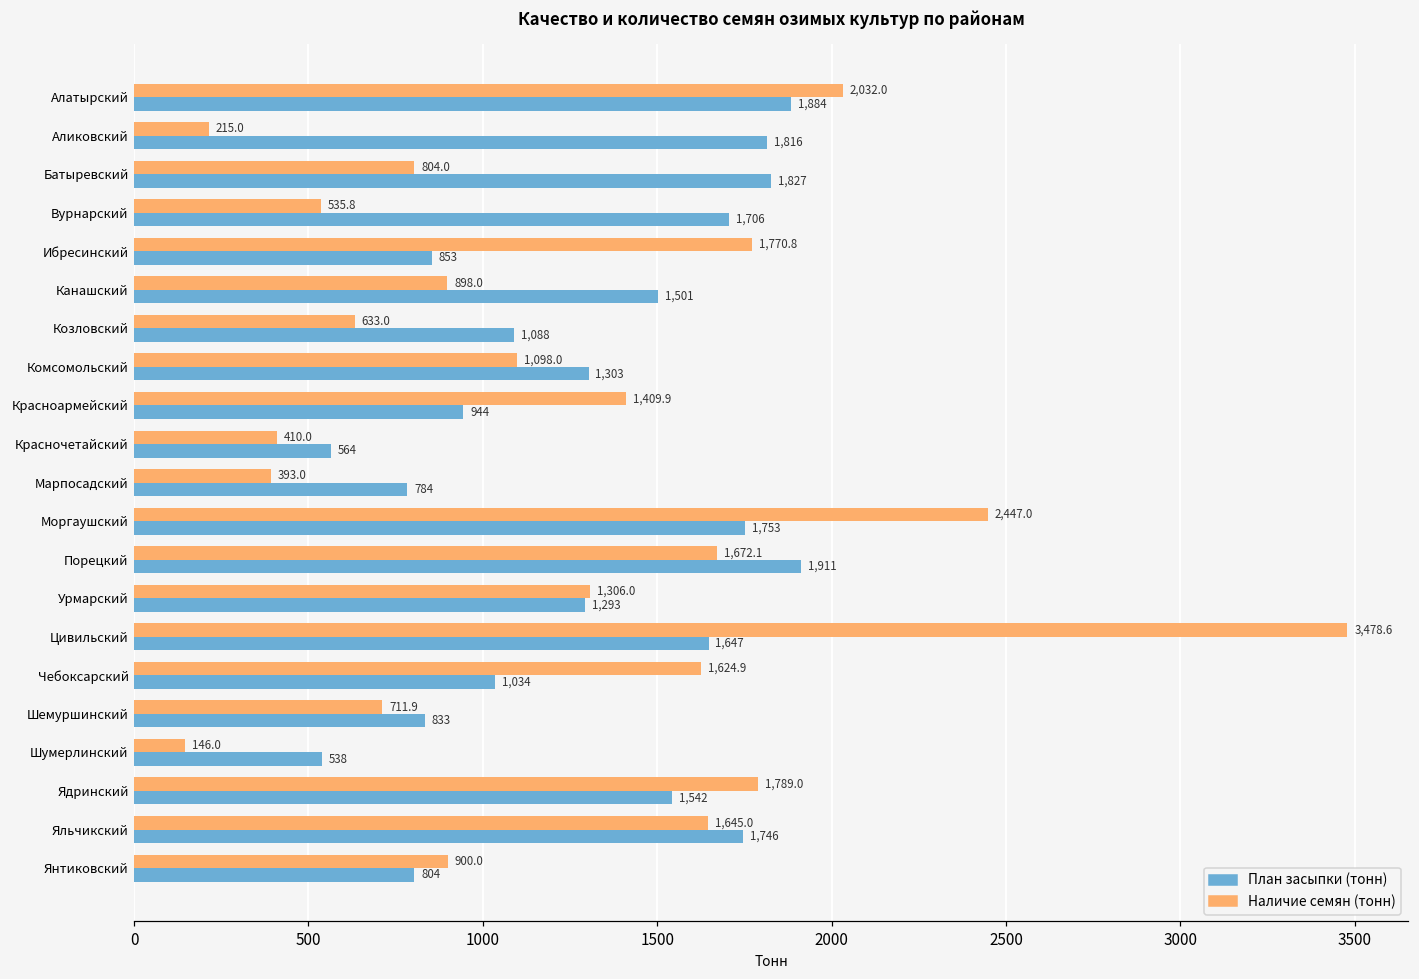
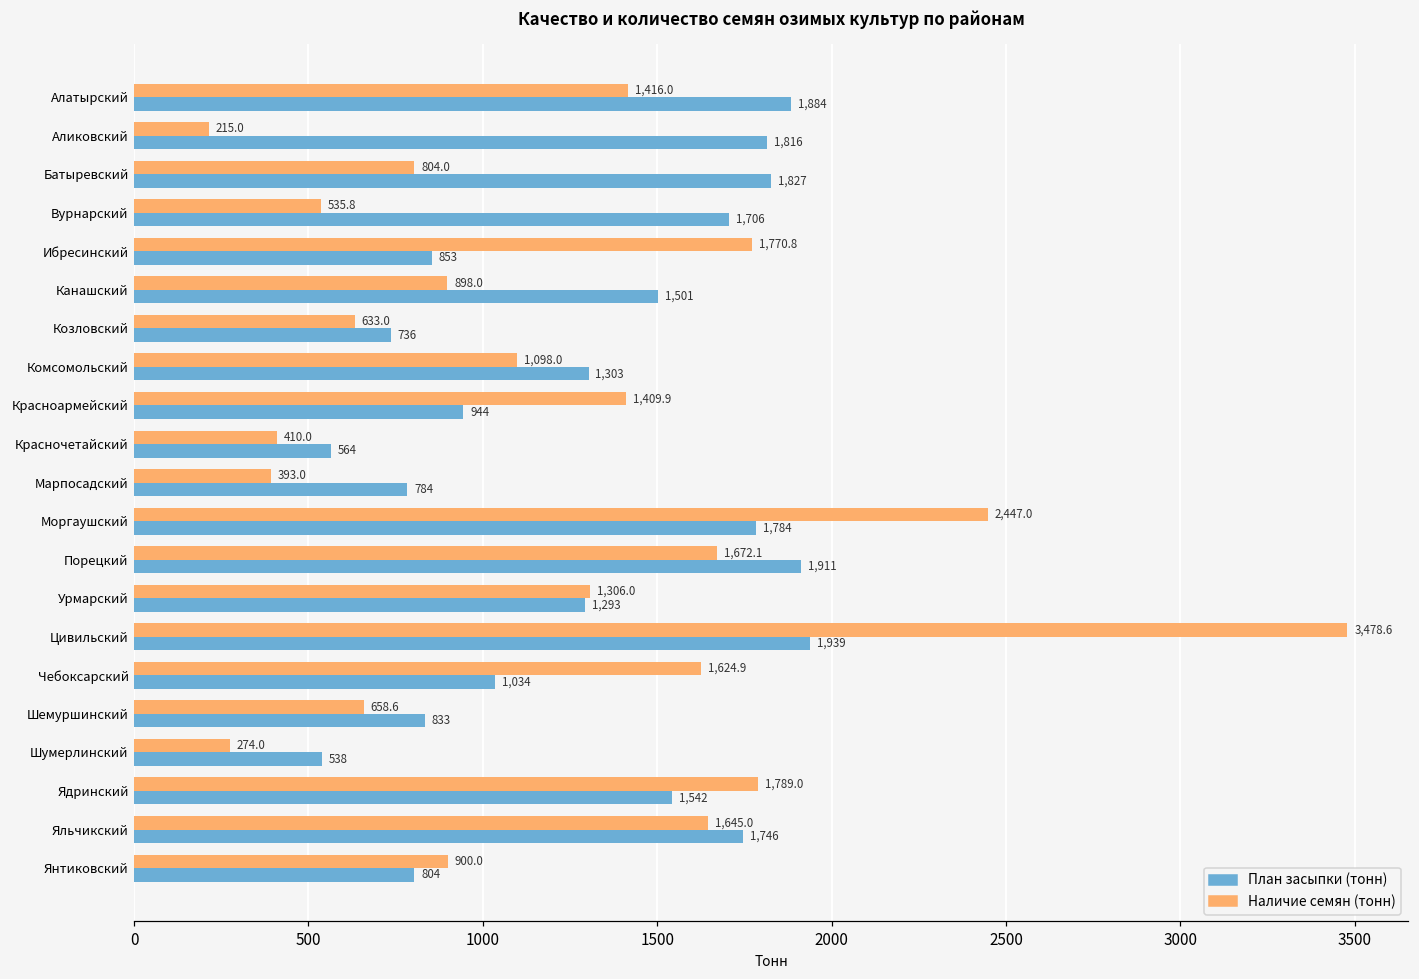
Наличие семян (тонн), Алатырский: 2,032.0 -> 1,416.0
План засыпки (тонн), Козловский: 1,088 -> 736
План засыпки (тонн), Моргаушский: 1,753 -> 1,784
План засыпки (тонн), Цивильский: 1,647 -> 1,939
Наличие семян (тонн), Шемуршинский: 711.9 -> 658.6
Наличие семян (тонн), Шумерлинский: 146.0 -> 274.0
